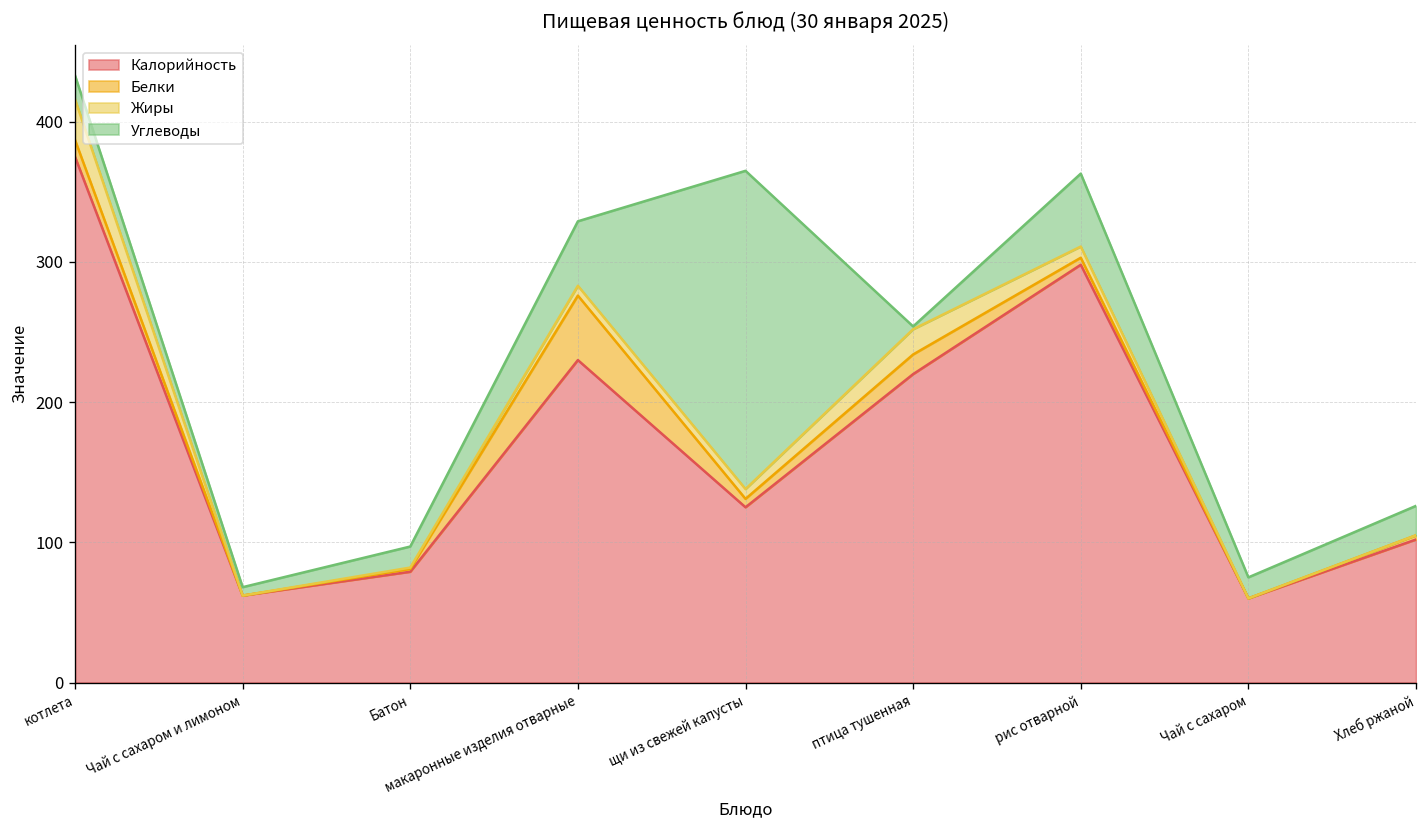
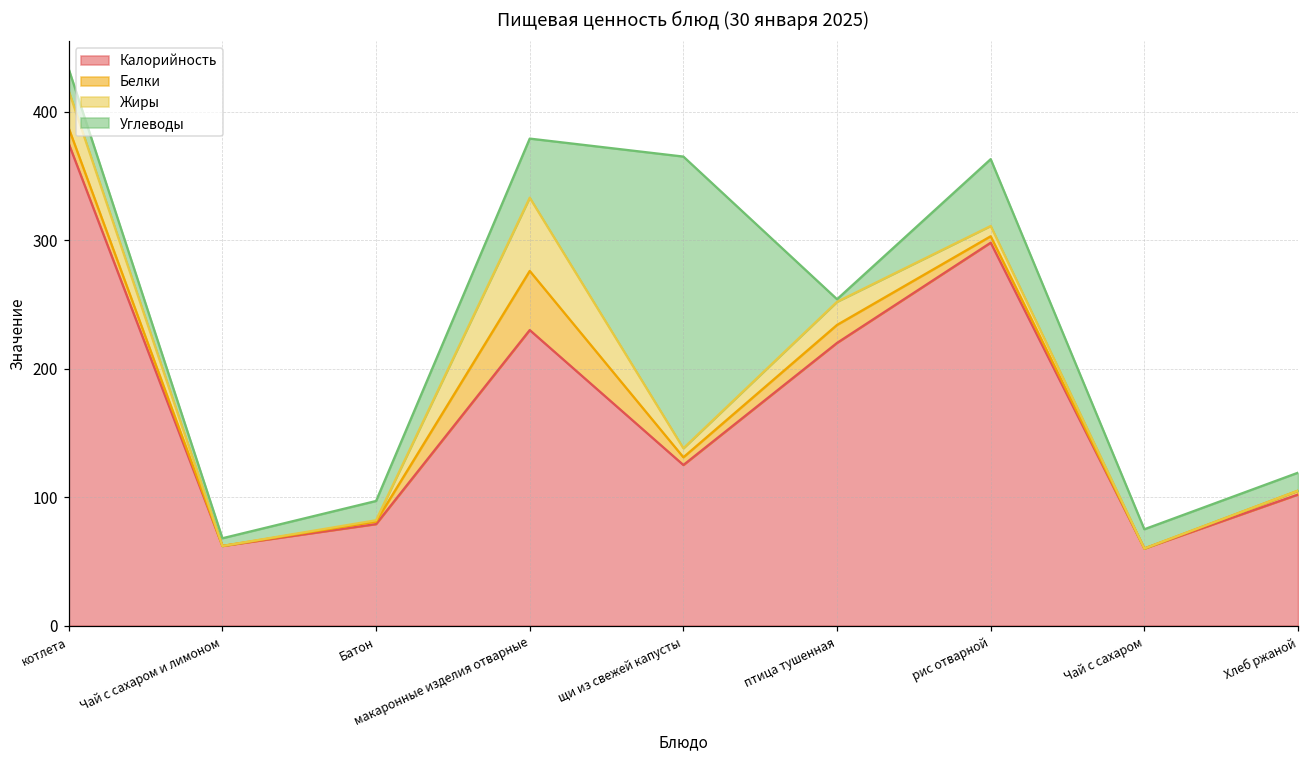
Жиры, макаронные изделия отварные: 7 -> 57
Углеводы, Хлеб ржаной: 21 -> 14
